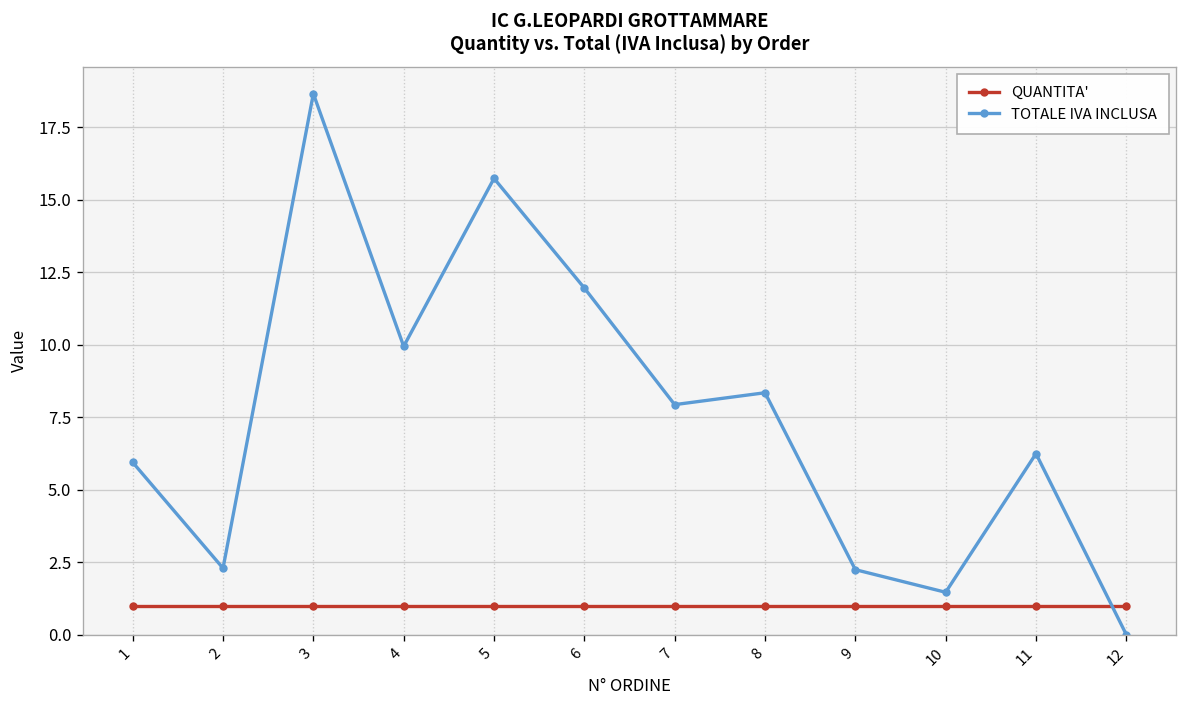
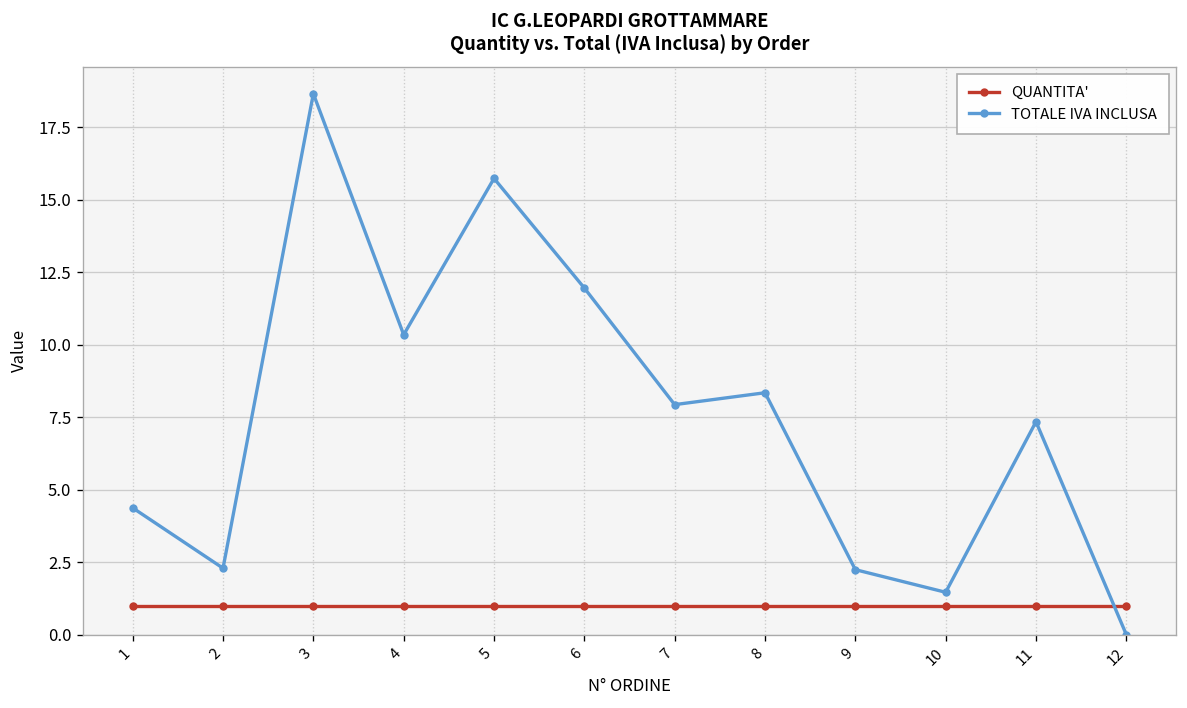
TOTALE IVA INCLUSA, 1: 5.9 -> 4.4
TOTALE IVA INCLUSA, 4: 9.9 -> 10.3
TOTALE IVA INCLUSA, 11: 6.2 -> 7.3
